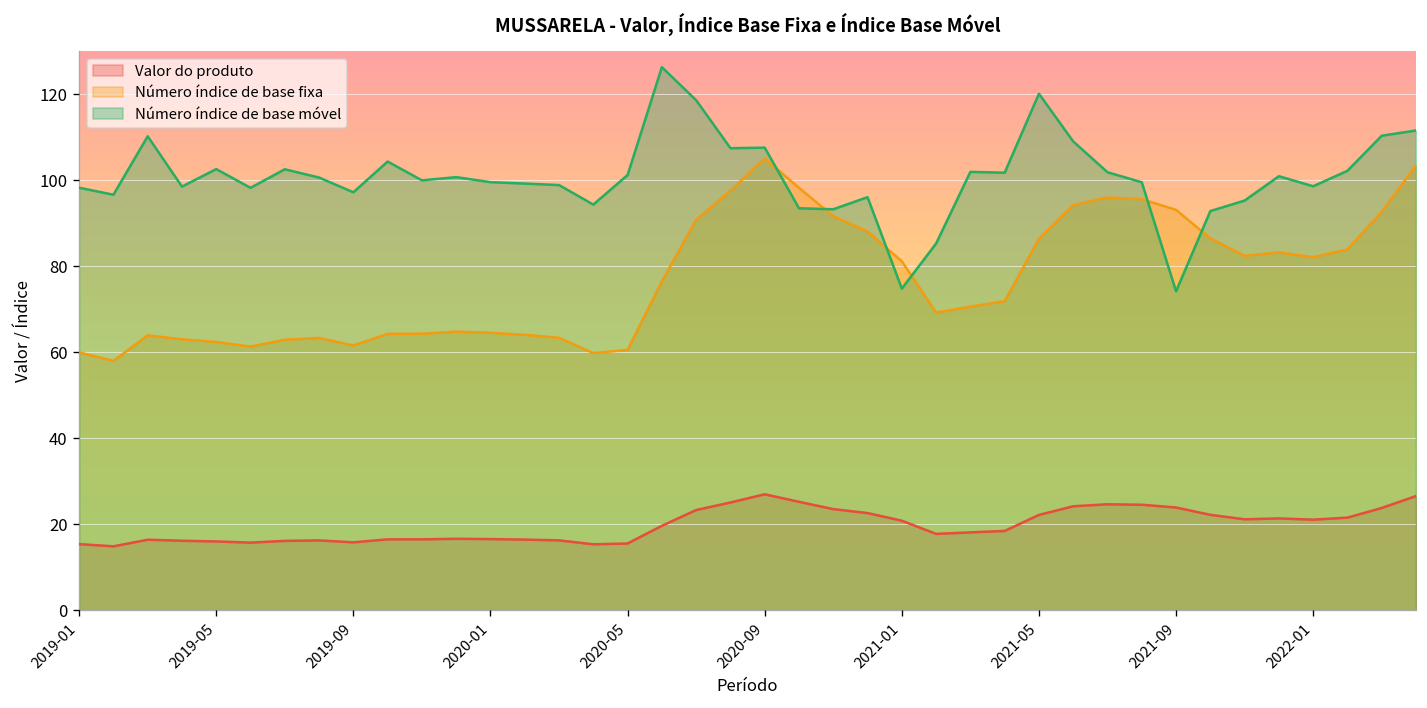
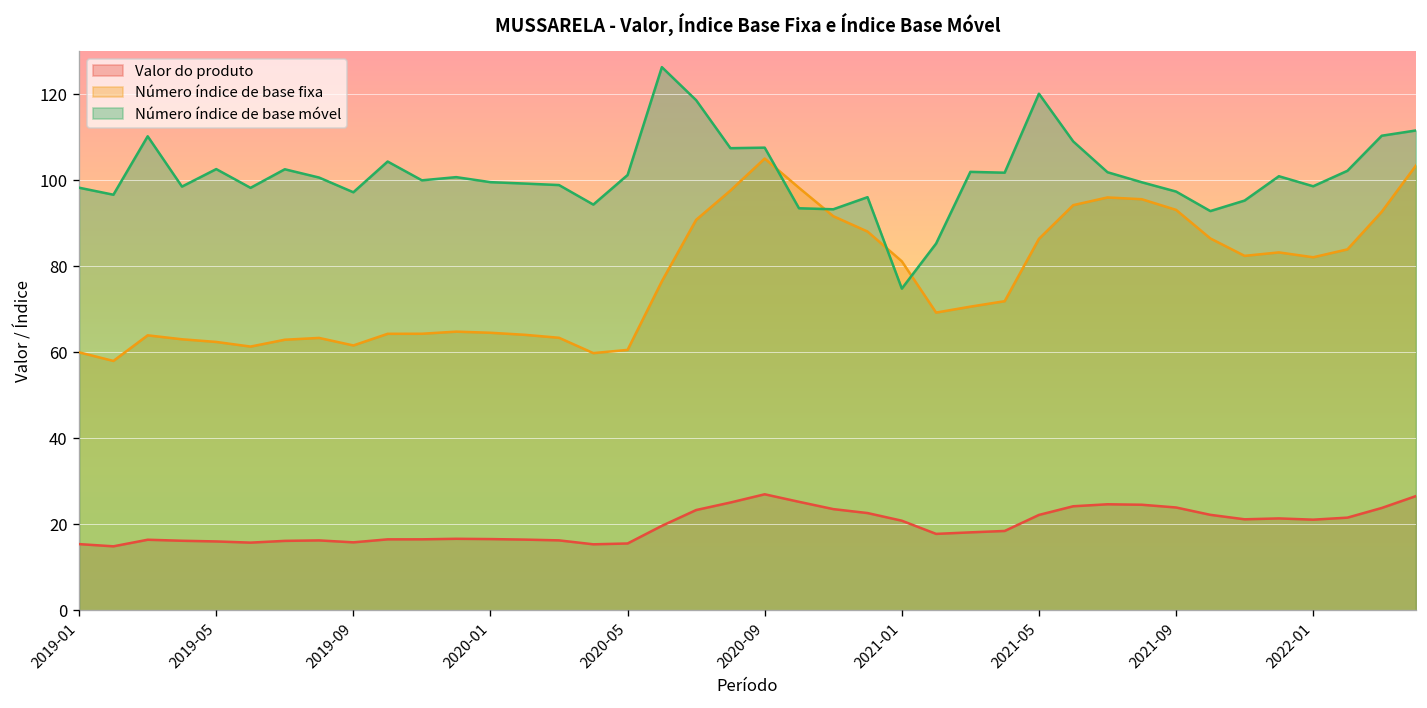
Número índice de base móvel, 2021-09: 74 -> 97
